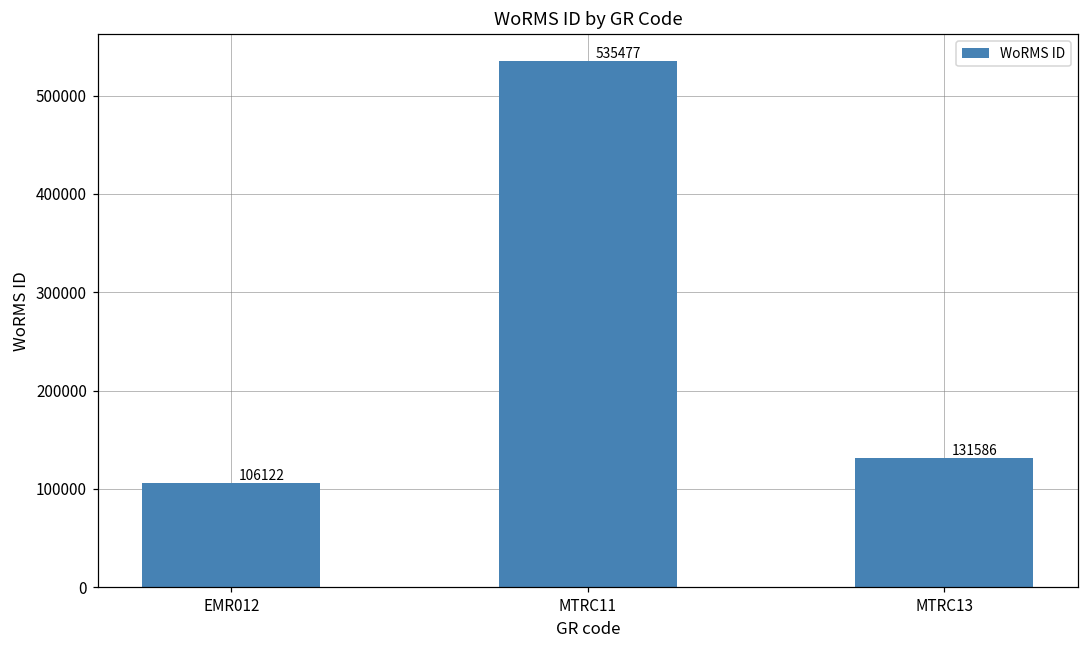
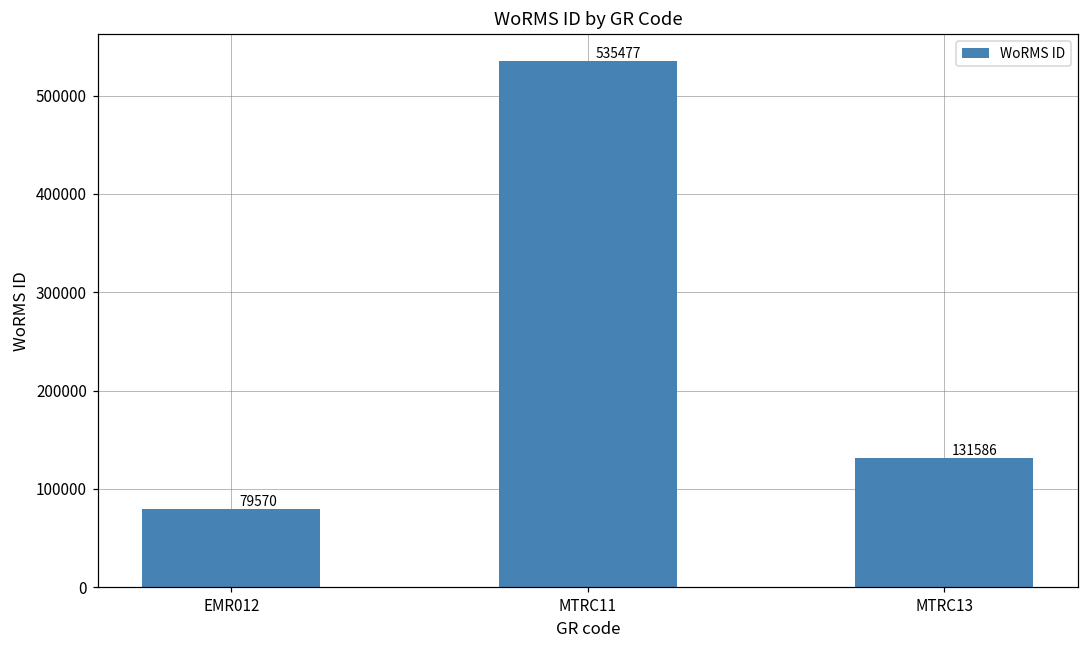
EMR012: 106122 -> 79570
